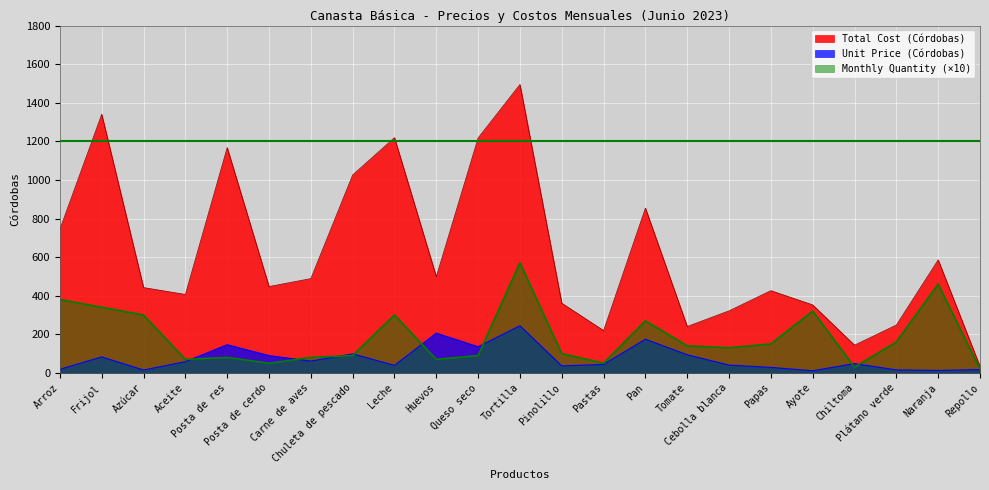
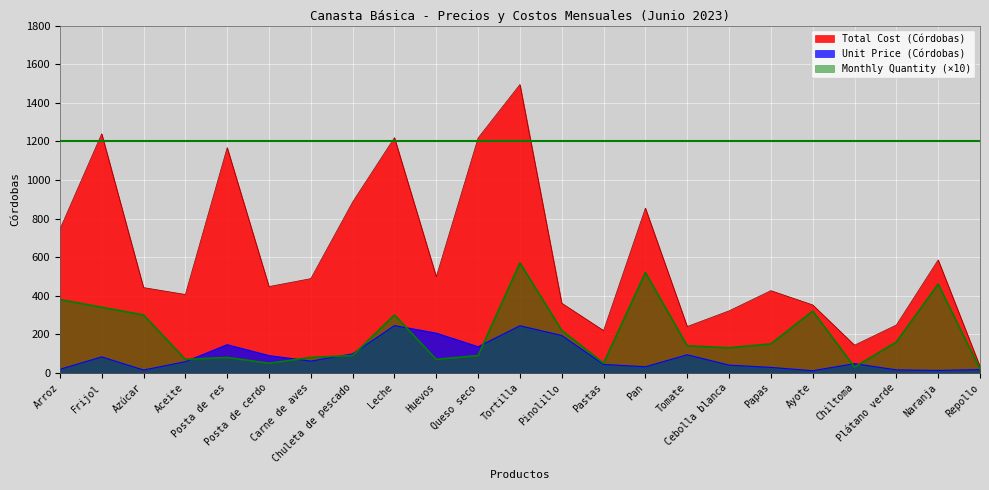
Total Cost (Córdobas), Frijol: 1340 -> 1240
Total Cost (Córdobas), Chuleta de pescado: 1030 -> 890
Unit Price (Córdobas), Leche: 40 -> 250
Unit Price (Córdobas), Pinolillo: 40 -> 190
Monthly Quantity (×10), Pinolillo: 100 -> 220
Unit Price (Córdobas), Pan: 170 -> 30
Monthly Quantity (×10), Pan: 270 -> 520
